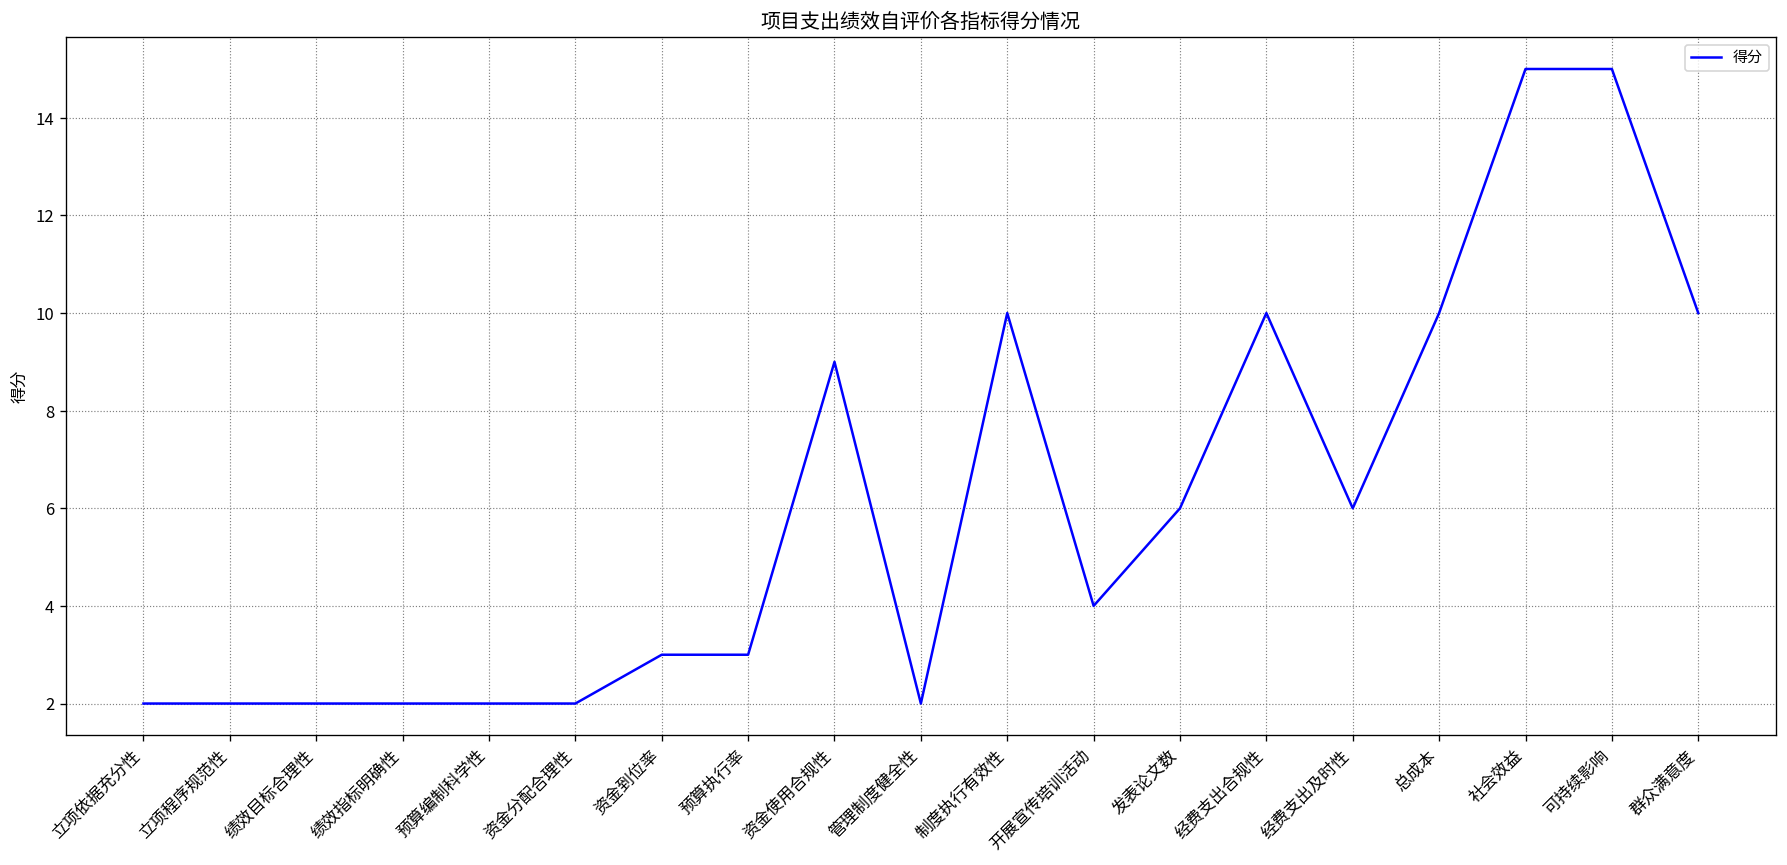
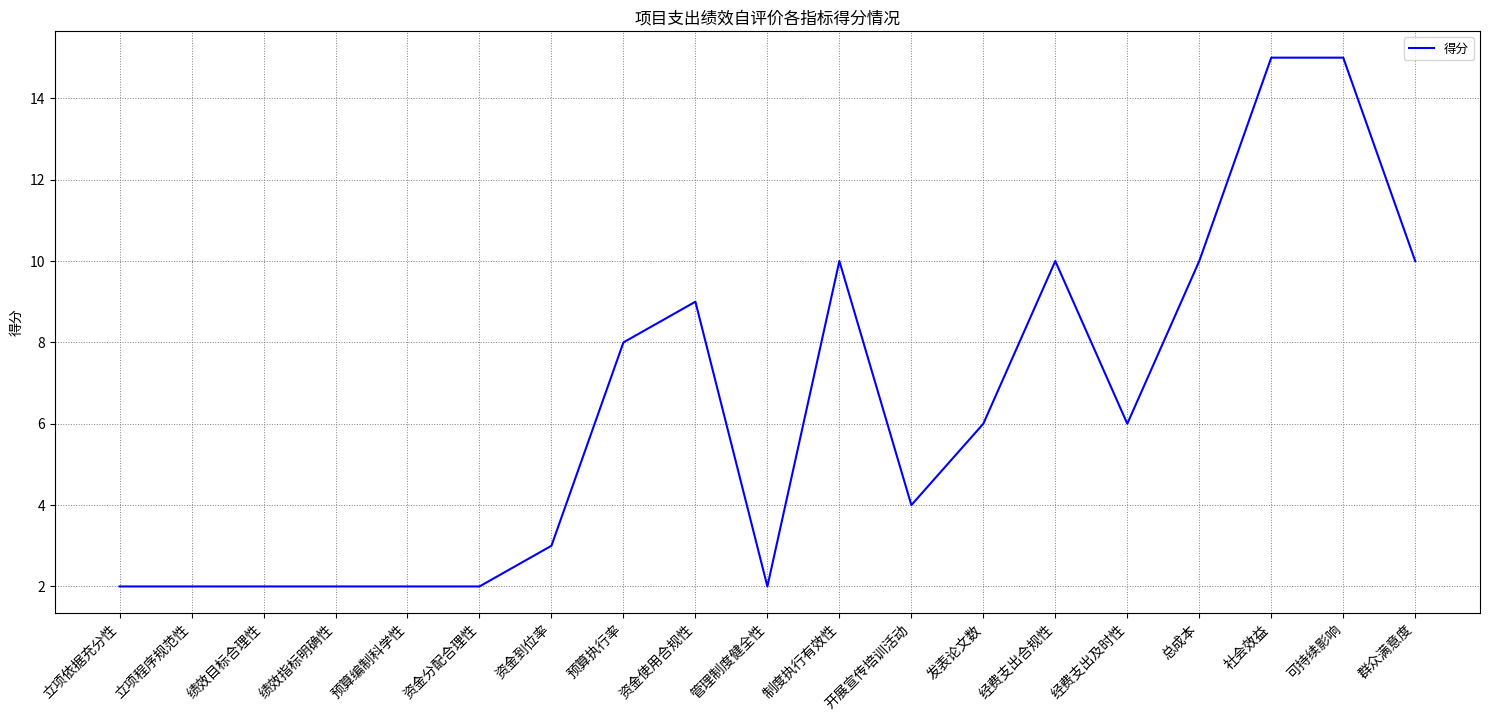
预算执行率: 3 -> 8
